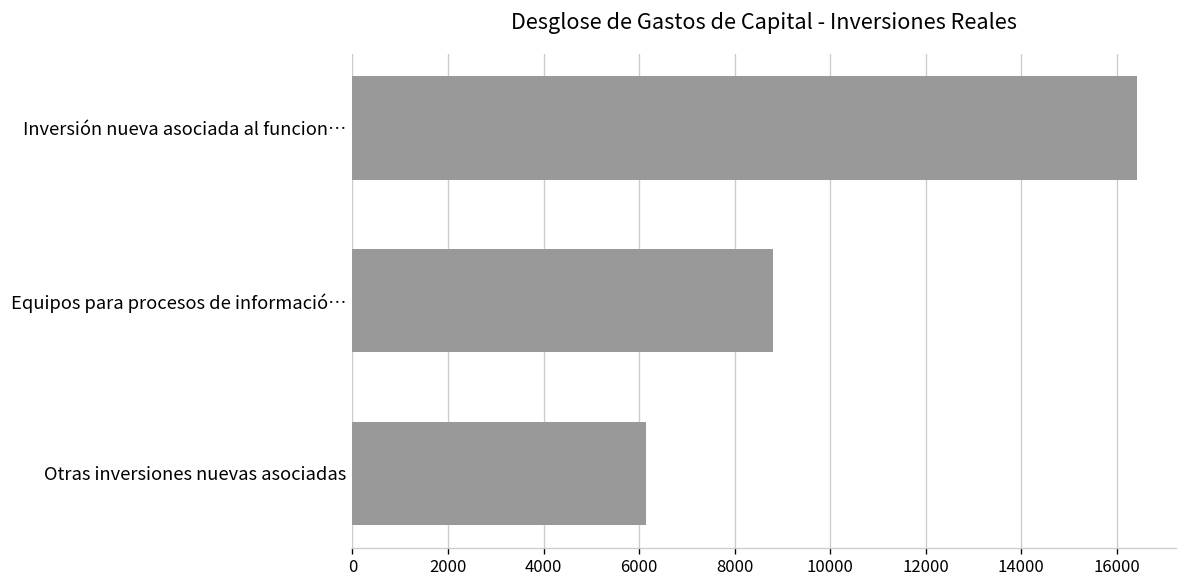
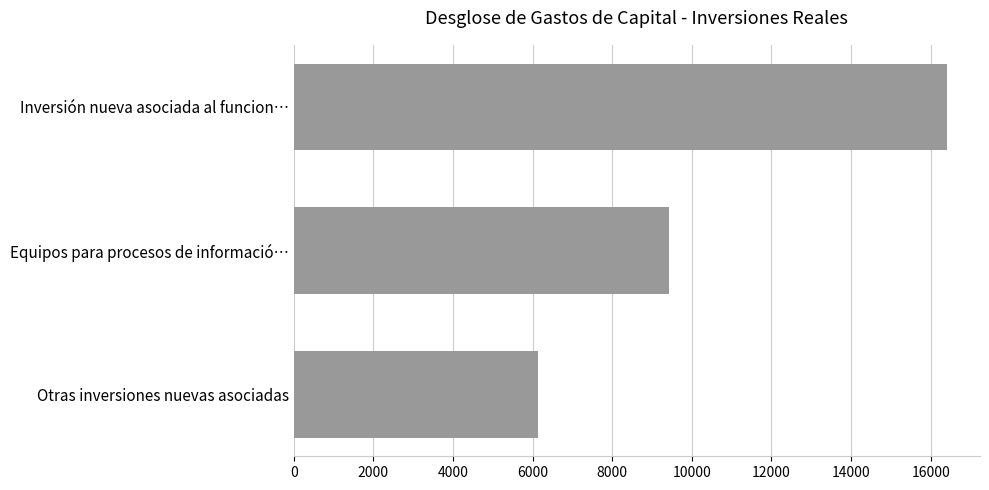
Equipos para procesos de informació…: 8800 -> 9400
